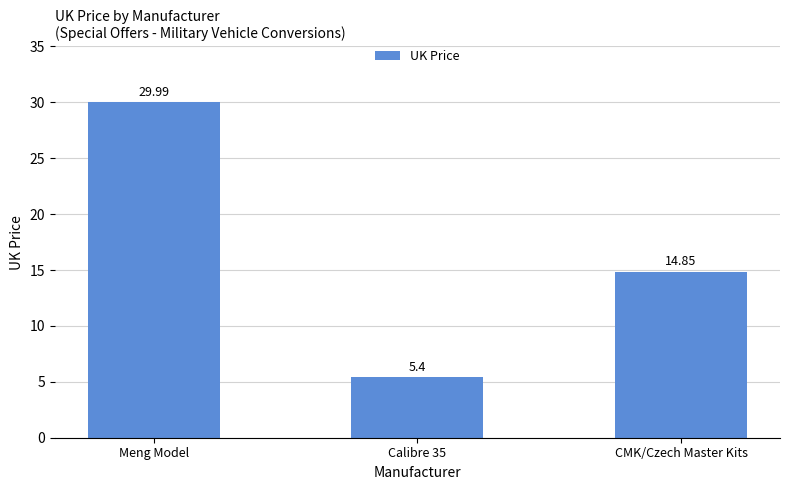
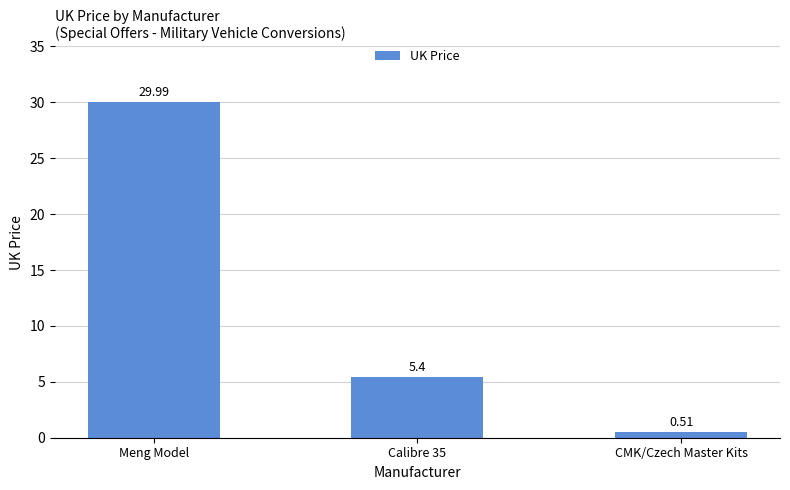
CMK/Czech Master Kits: 14.85 -> 0.51
